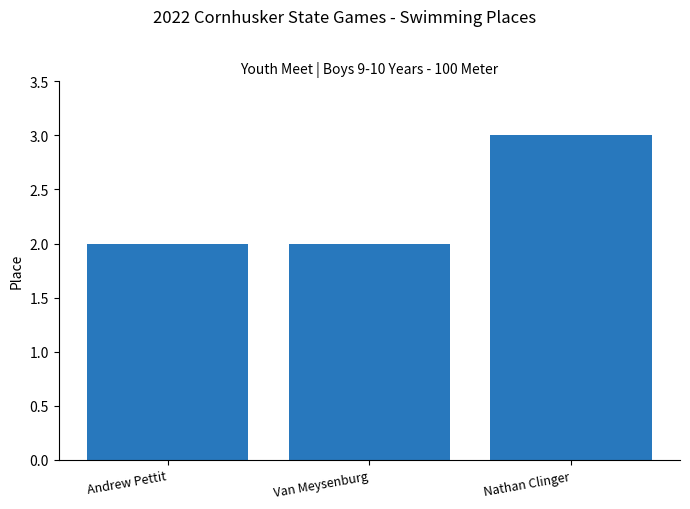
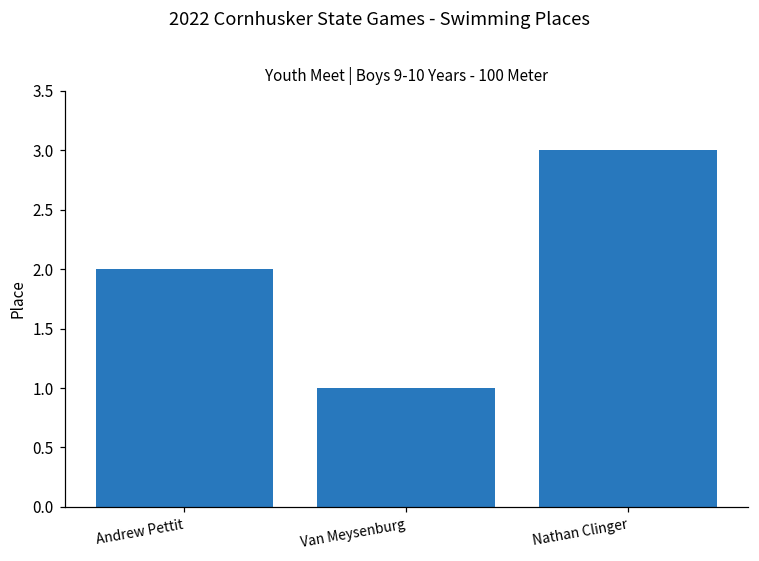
Van Meysenburg: 2 -> 1
